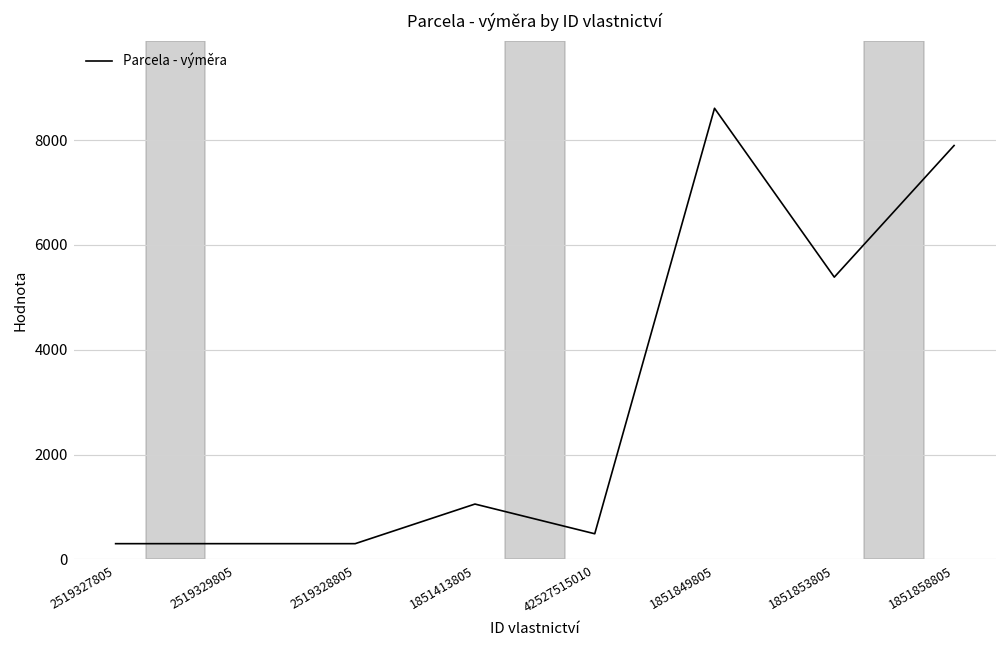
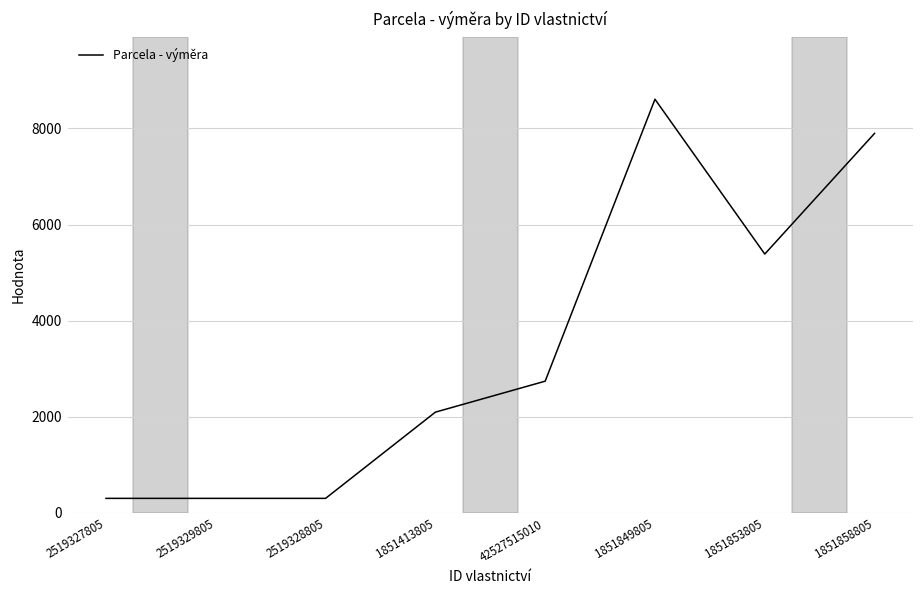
1851413805: 1100 -> 2100
42527515010: 500 -> 2700
